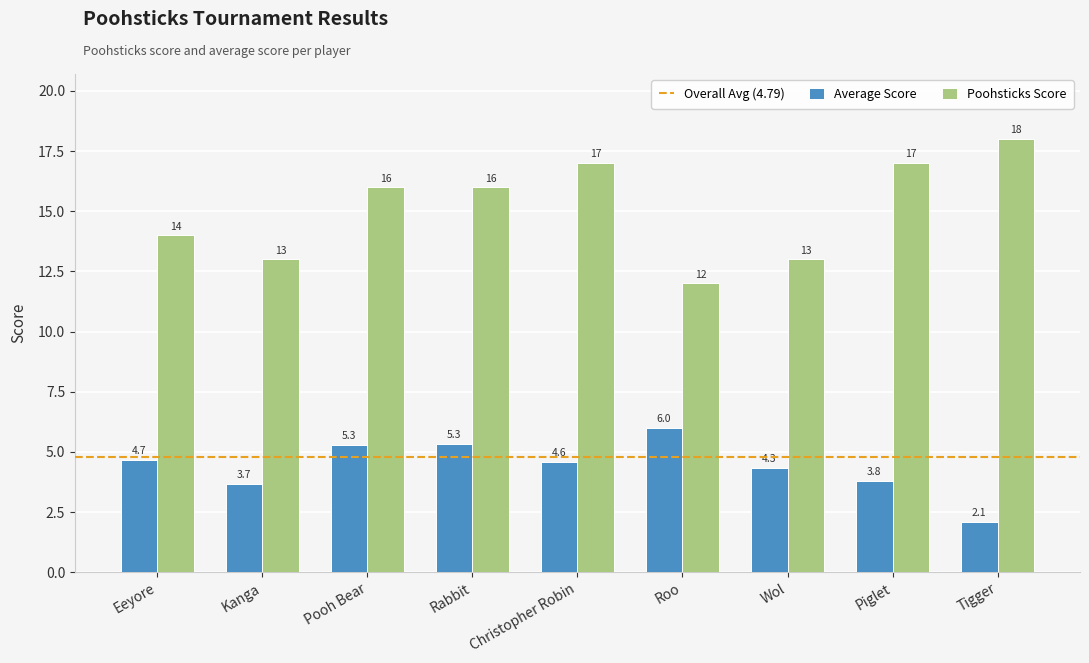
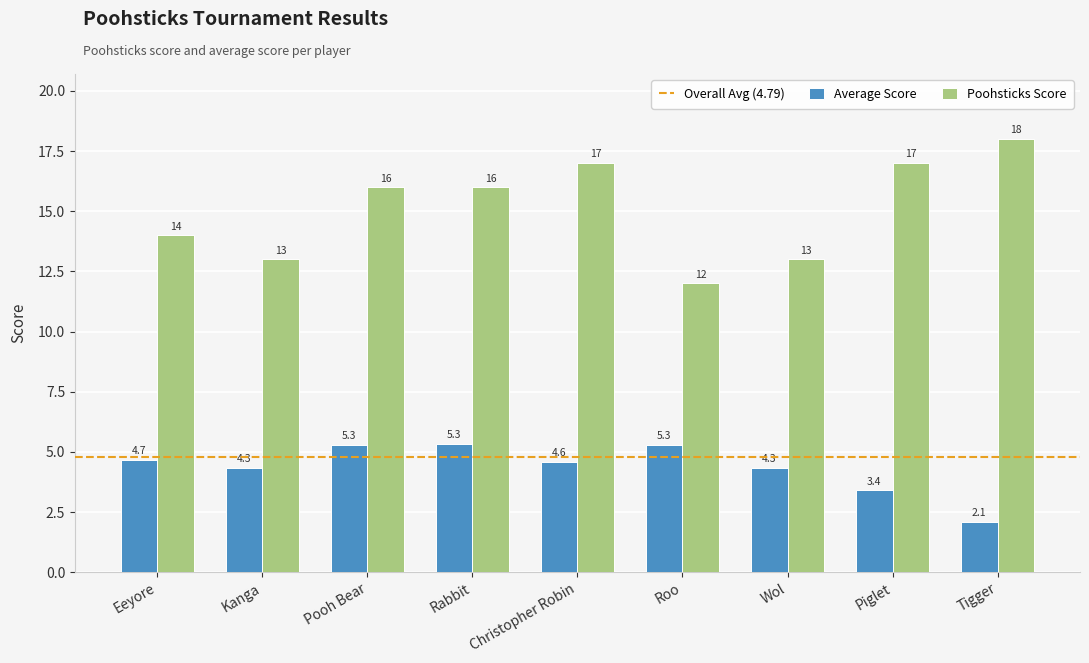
Average Score, Kanga: 3.7 -> 4.3
Average Score, Roo: 6.0 -> 5.3
Average Score, Piglet: 3.8 -> 3.4
